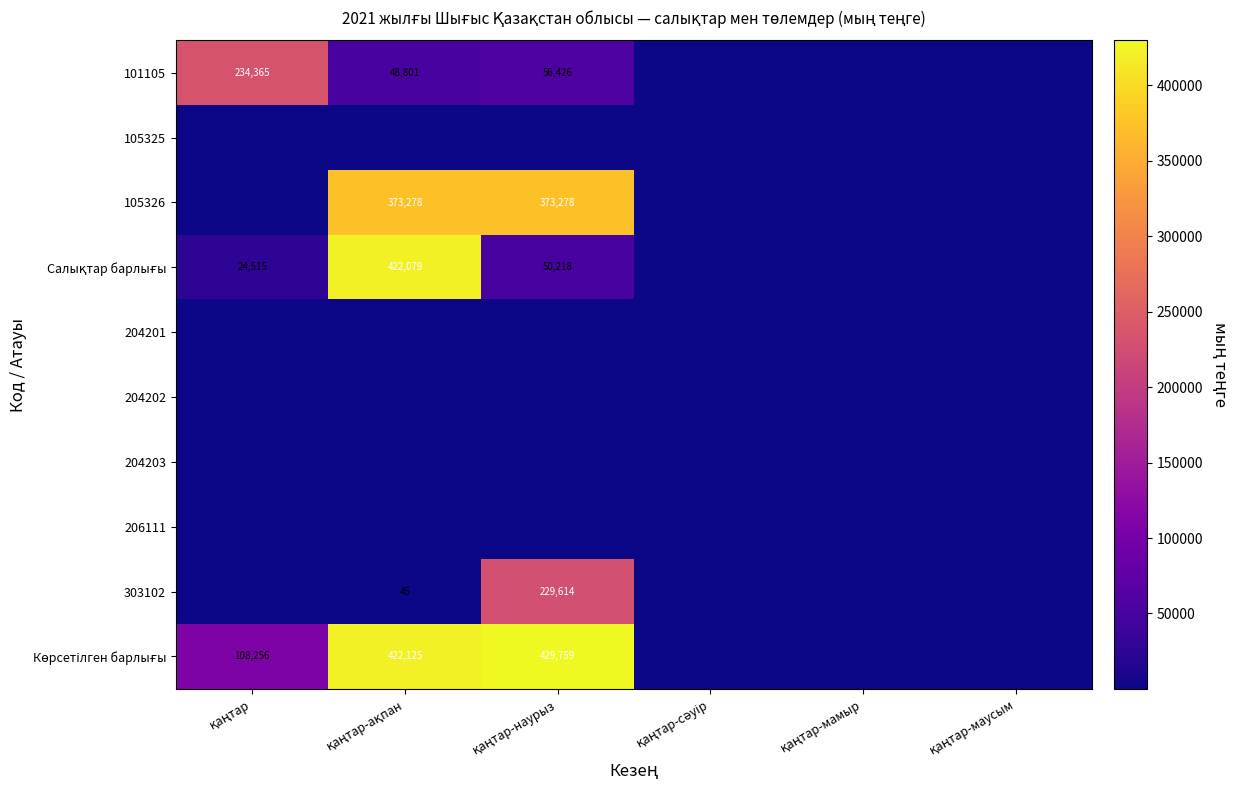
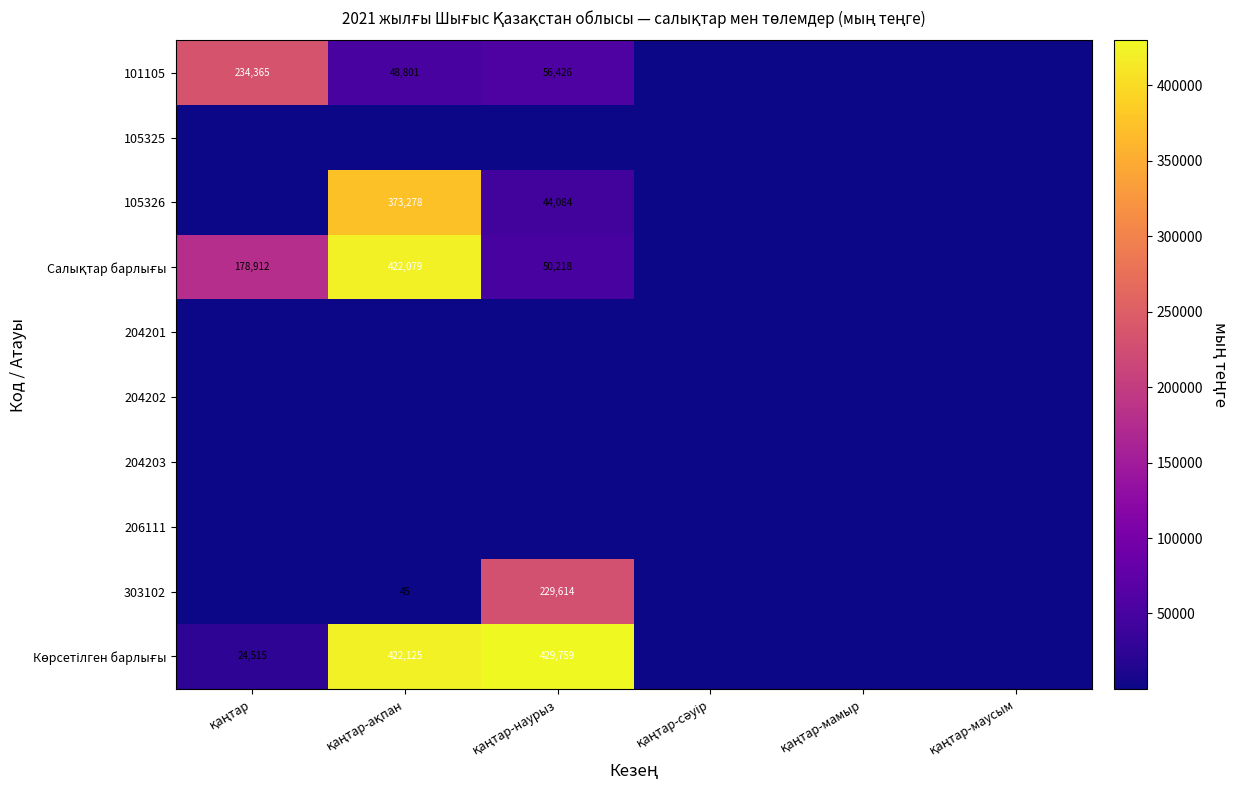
105326, қаңтар-наурыз: 373,278 -> 44,084
Салықтар барлығы, қаңтар: 24,515 -> 178,912
Көрсетілген барлығы, қаңтар: 108,256 -> 24,515
